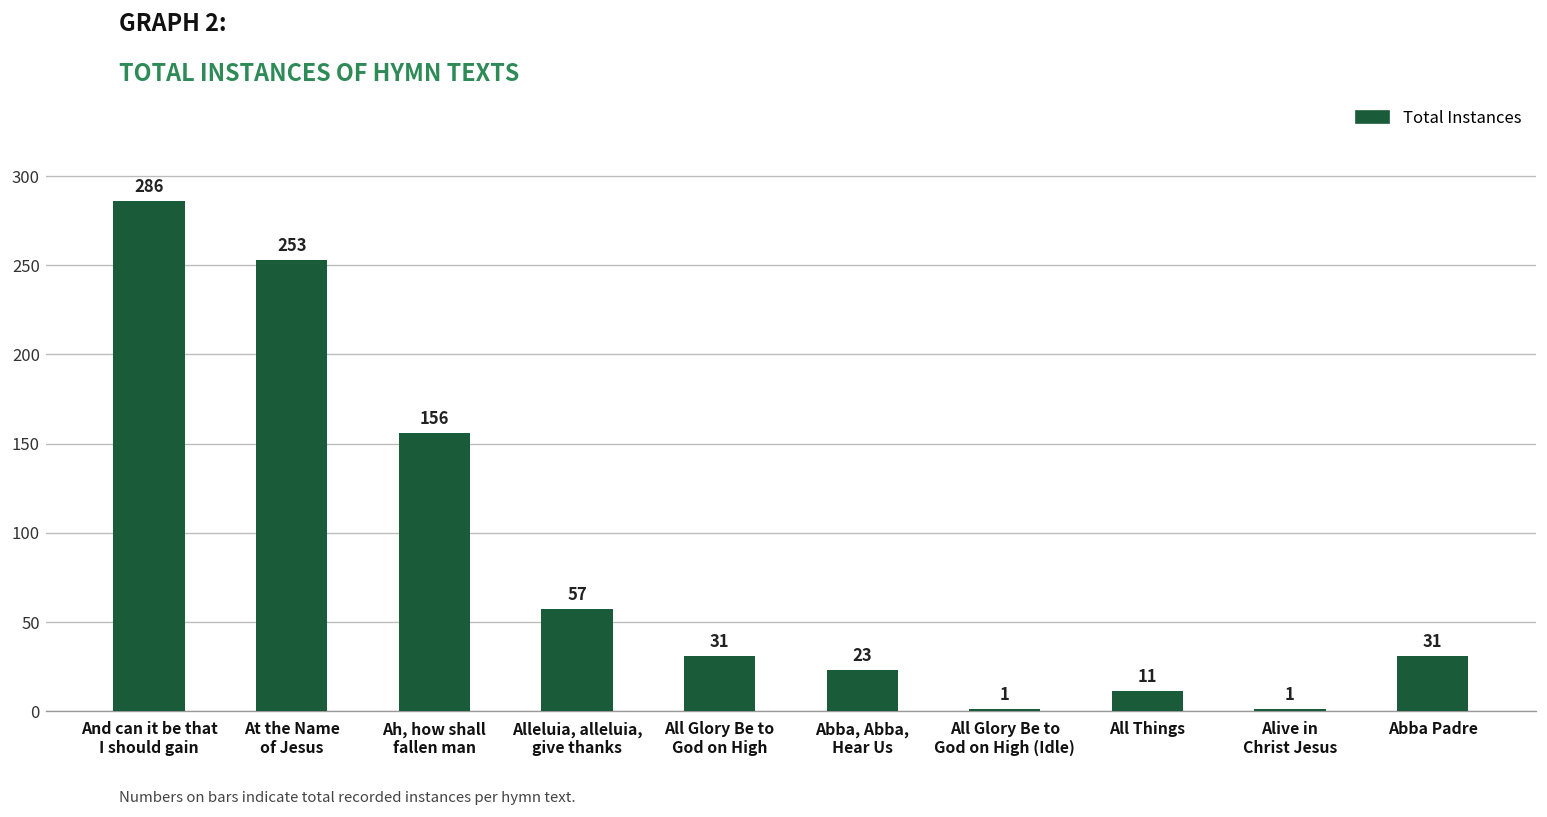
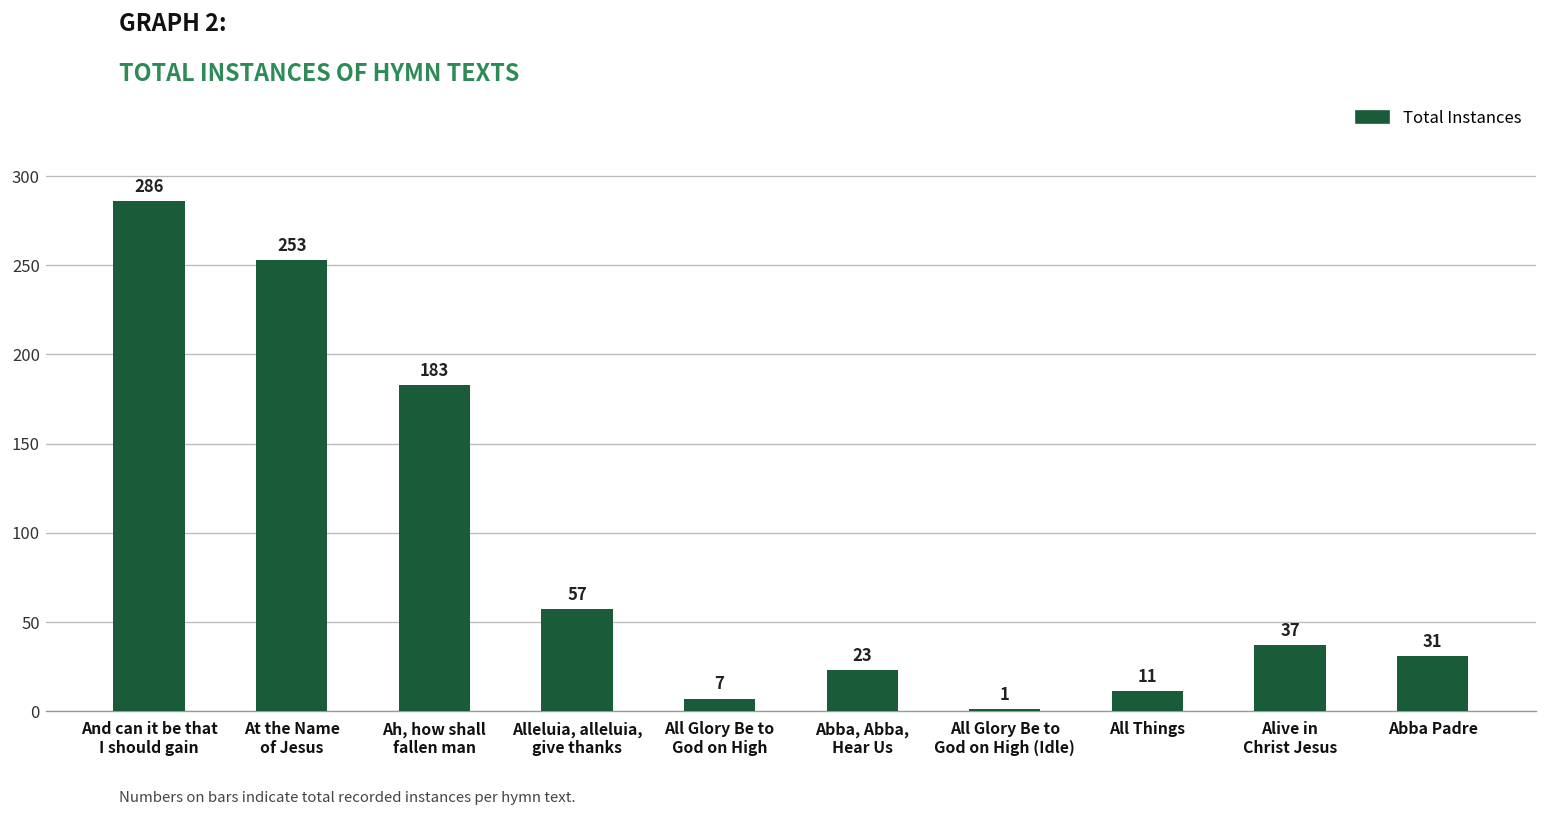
Ah, how shall fallen man: 156 -> 183
All Glory Be to God on High: 31 -> 7
Alive in Christ Jesus: 1 -> 37
